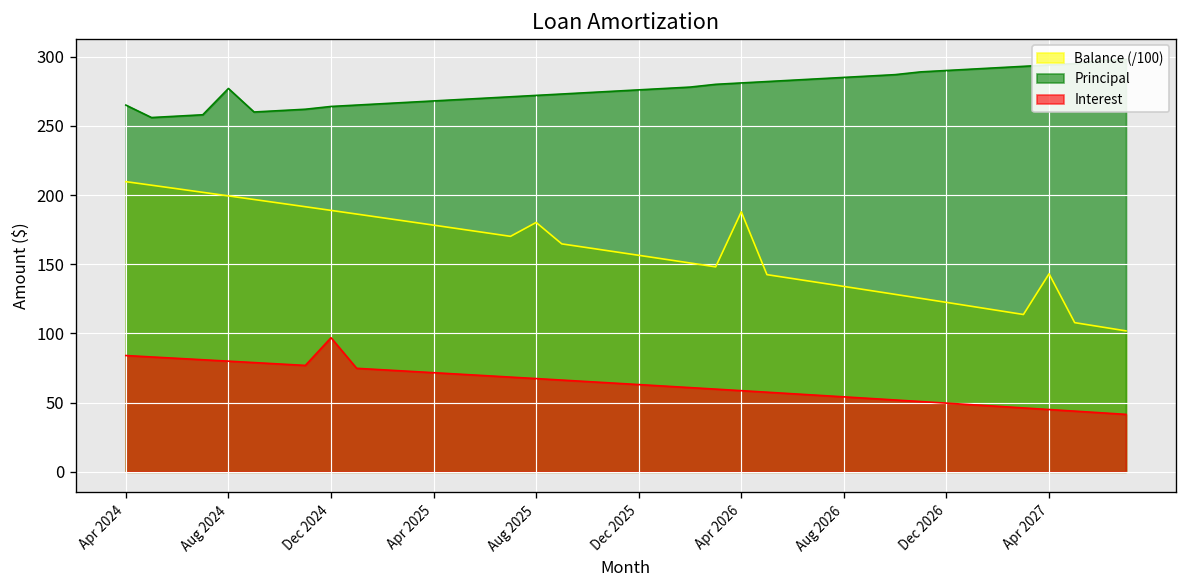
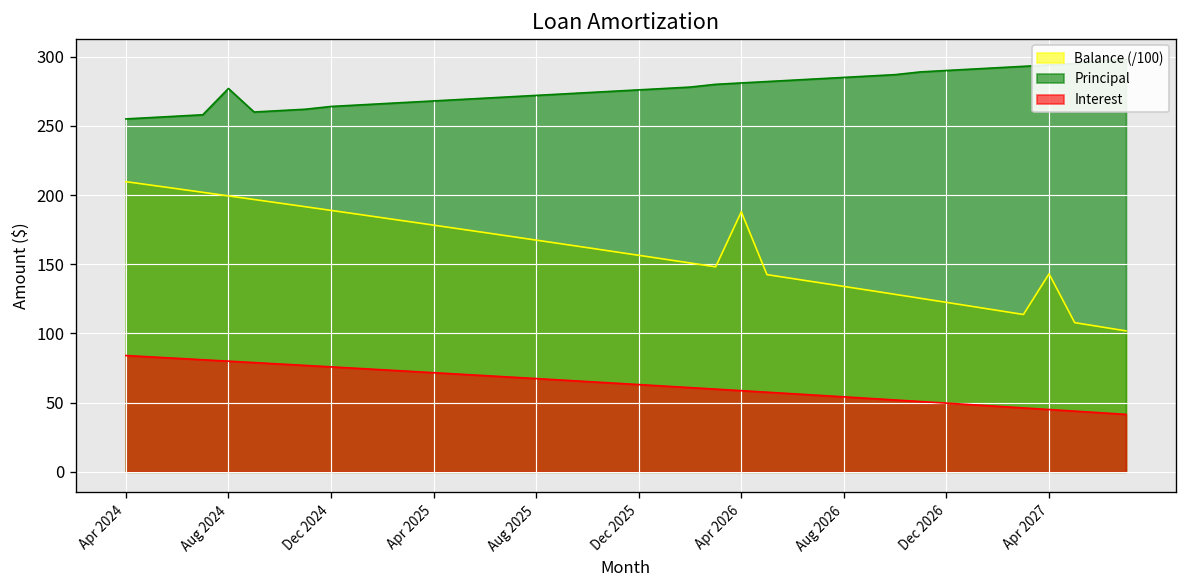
Principal, Apr 2024: 265 -> 255
Interest, Dec 2024: 97 -> 76
Balance (/100), Aug 2025: 180 -> 167
